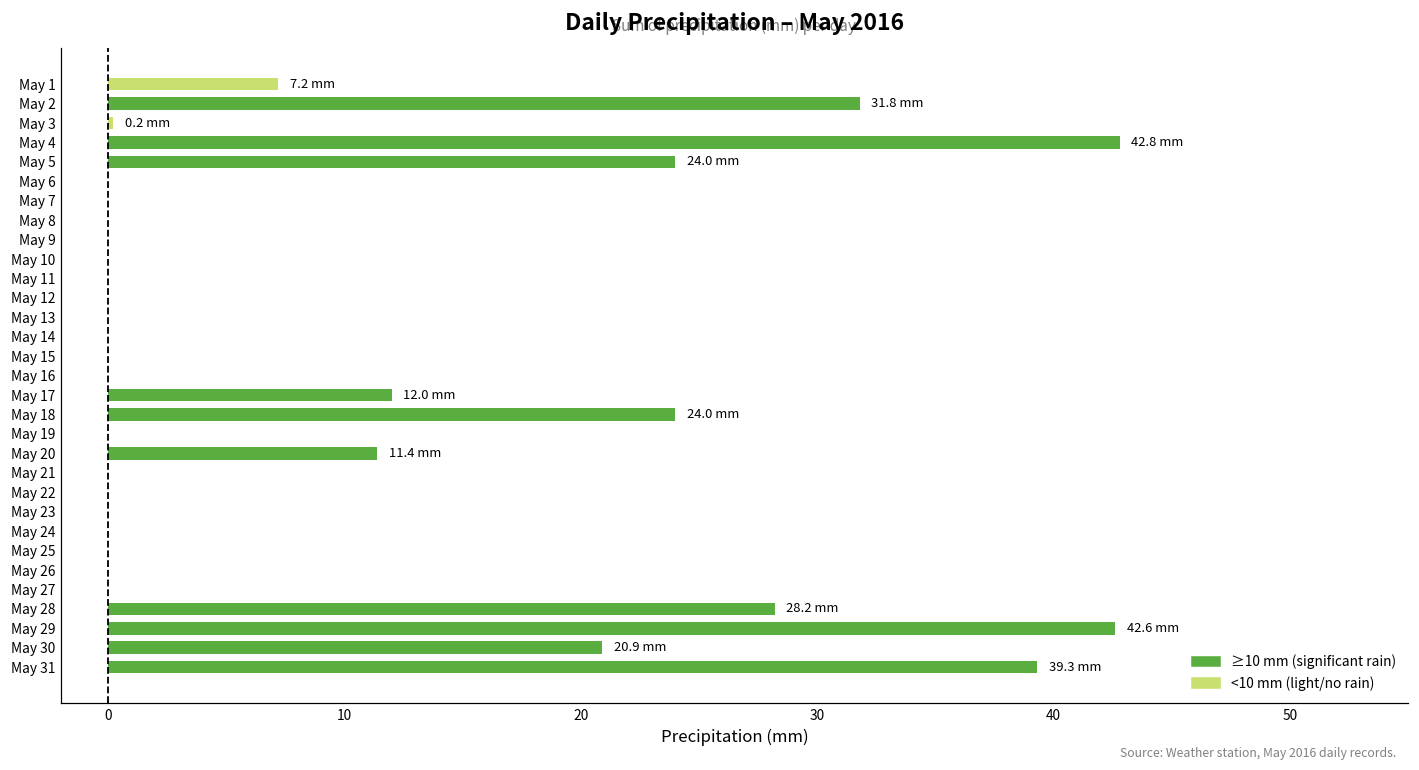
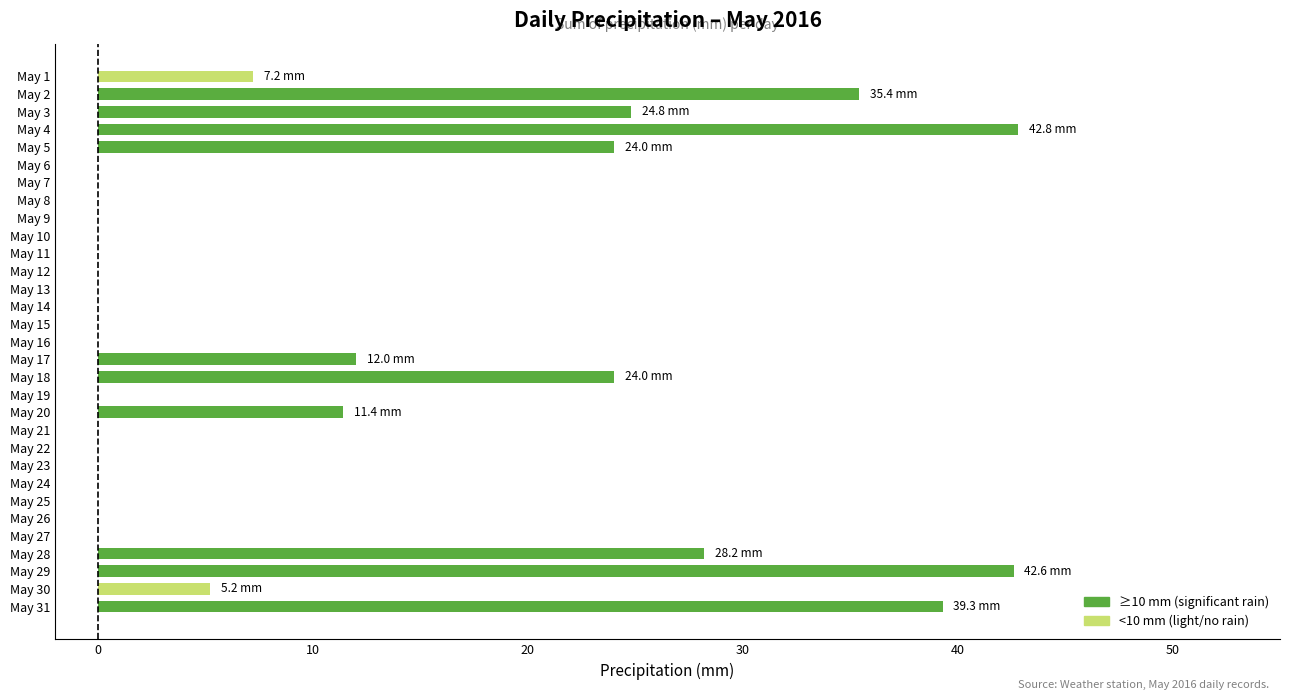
May 2: 31.8 -> 35.4
May 3: 0.2 -> 24.8
May 30: 20.9 -> 5.2
